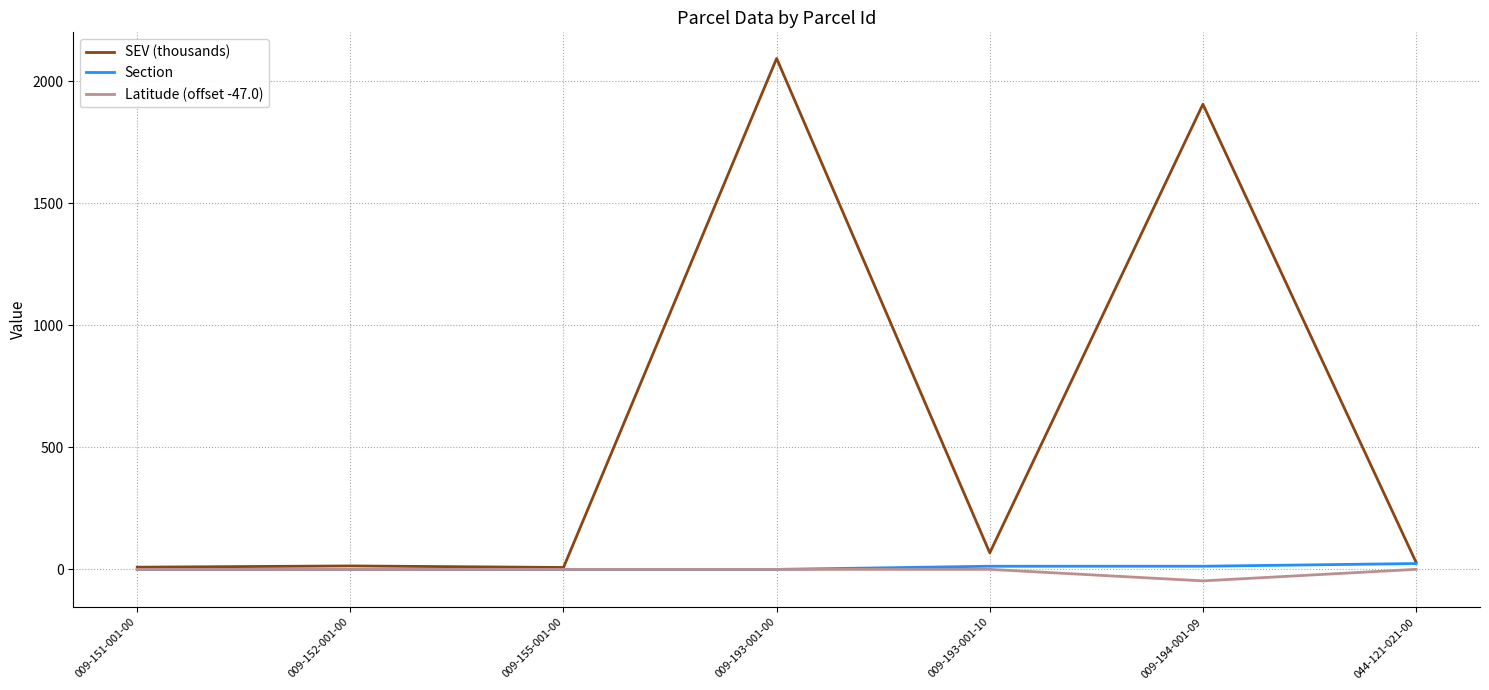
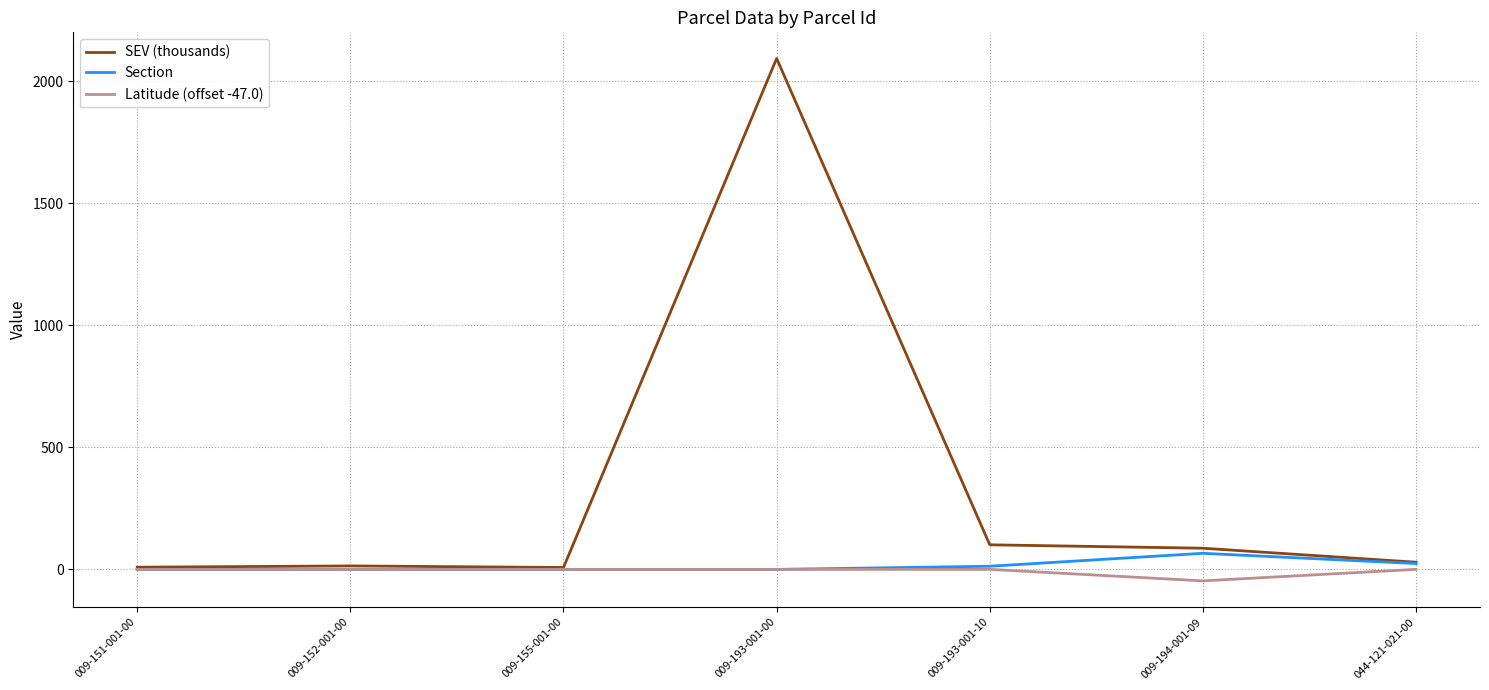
SEV (thousands), 009-193-001-10: 70 -> 100
SEV (thousands), 009-194-001-09: 1910 -> 90
Section, 009-194-001-09: 10 -> 70
